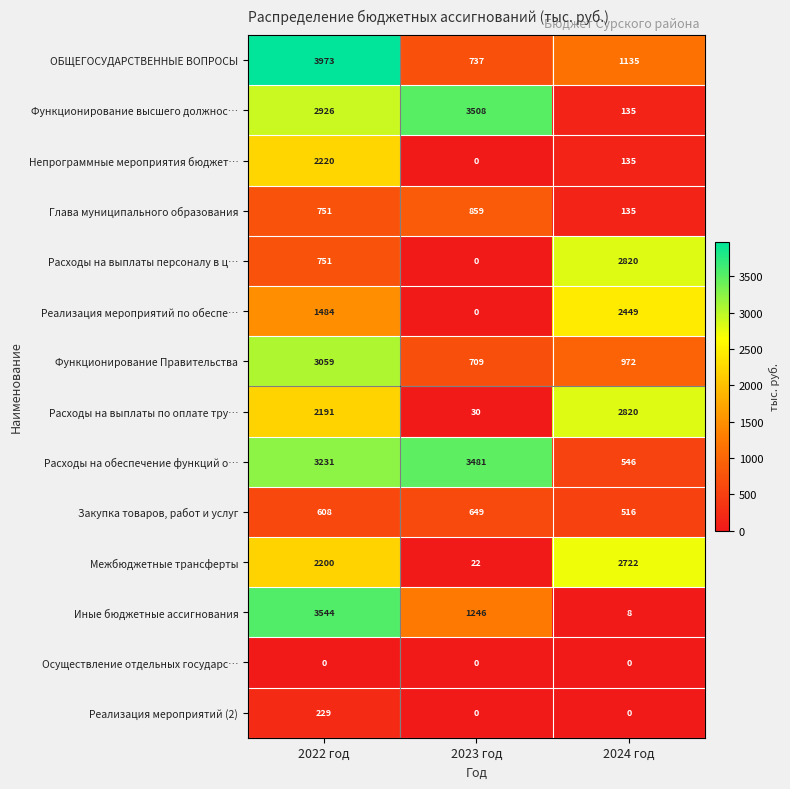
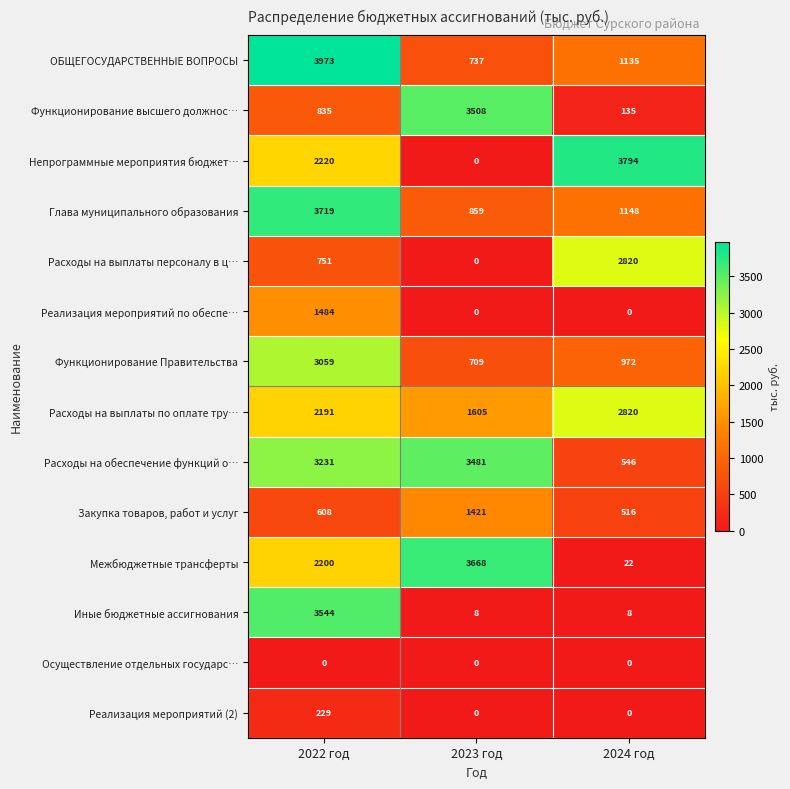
Функционирование высшего должнос…, 2022 год: 2926 -> 835
Непрограммные мероприятия бюджет…, 2024 год: 135 -> 3794
Глава муниципального образования, 2022 год: 751 -> 3719
Глава муниципального образования, 2024 год: 135 -> 1148
Реализация мероприятий по обеспе…, 2024 год: 2449 -> 0
Расходы на выплаты по оплате тру…, 2023 год: 30 -> 1605
Закупка товаров, работ и услуг, 2023 год: 649 -> 1421
Межбюджетные трансферты, 2023 год: 22 -> 3668
Межбюджетные трансферты, 2024 год: 2722 -> 22
Иные бюджетные ассигнования, 2023 год: 1246 -> 8
